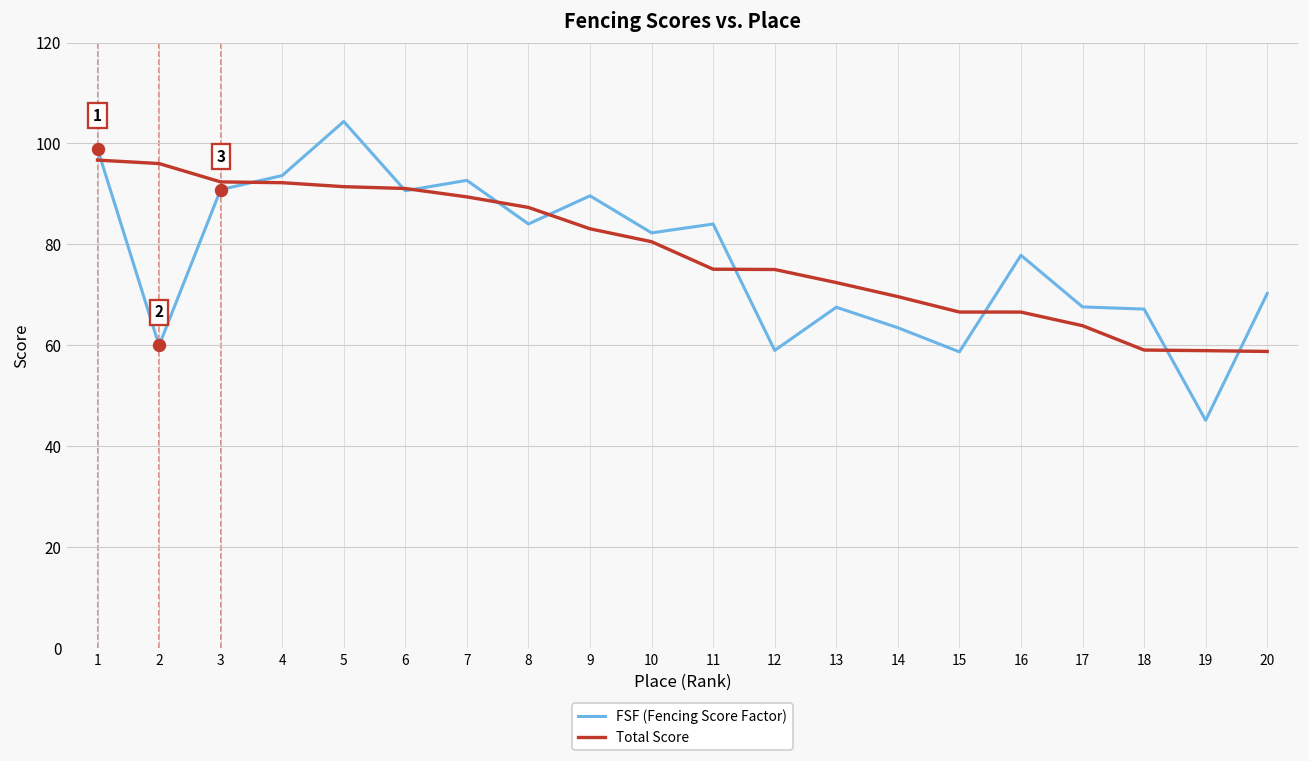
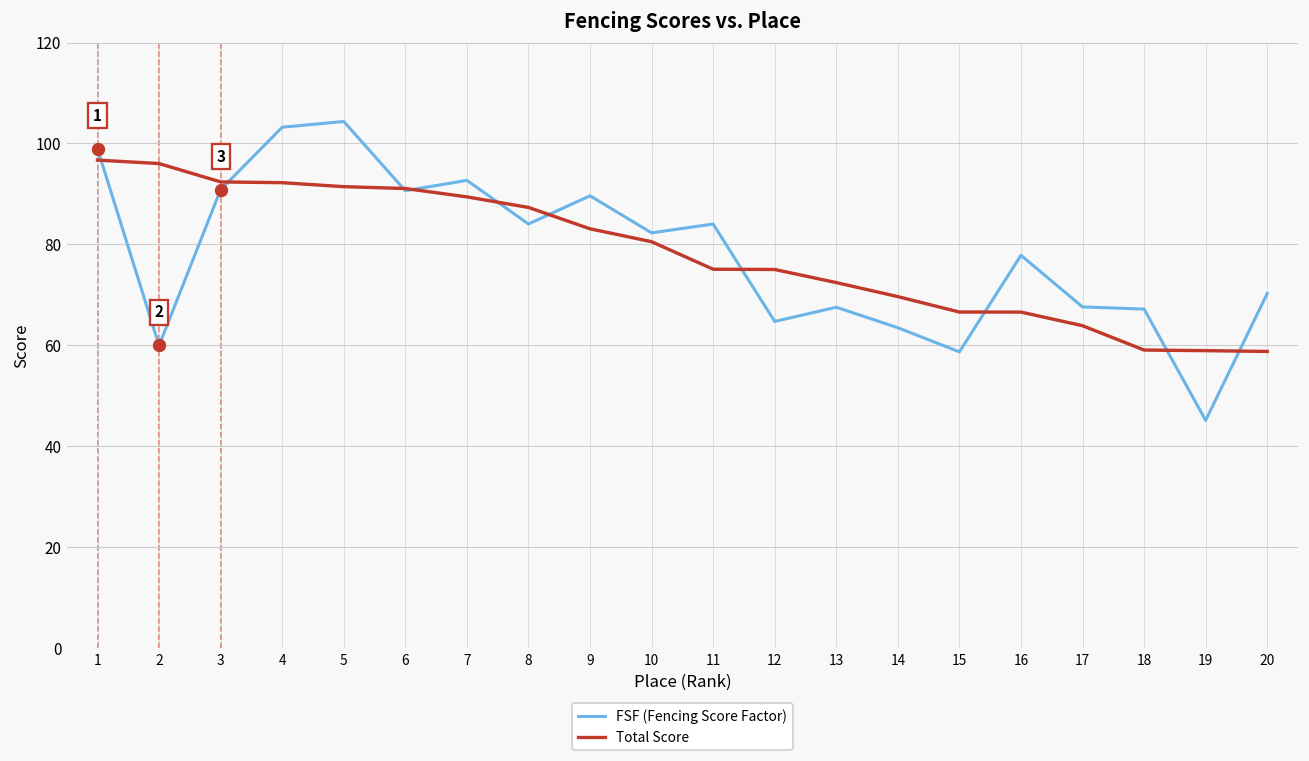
FSF (Fencing Score Factor), 4: 94 -> 103
FSF (Fencing Score Factor), 12: 59 -> 65
